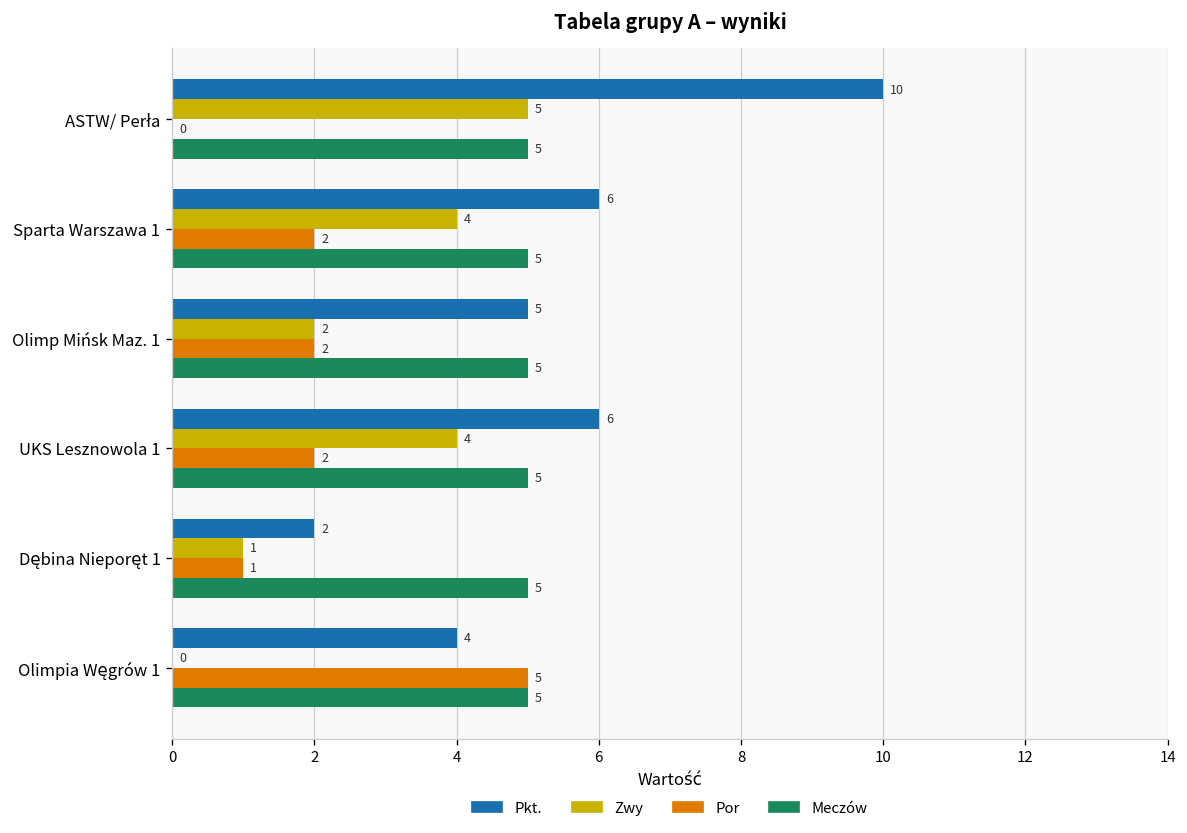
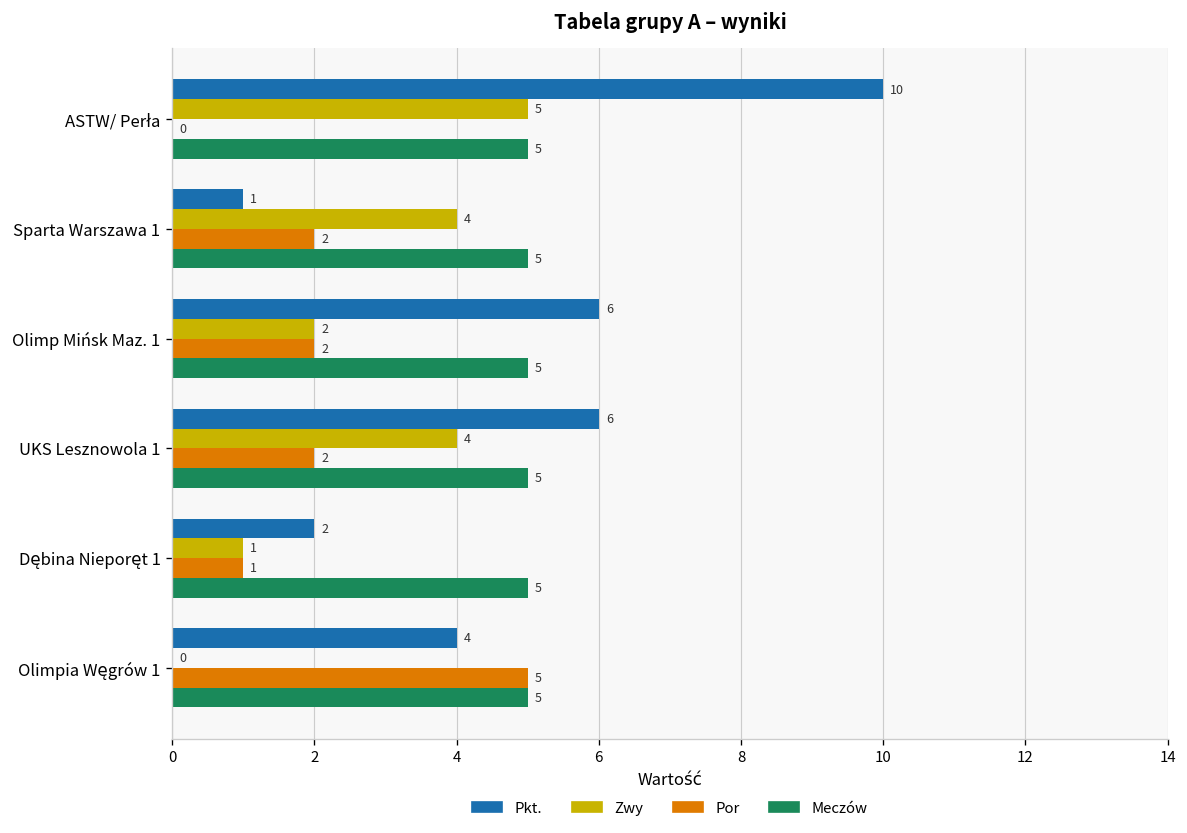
Pkt., Sparta Warszawa 1: 6 -> 1
Pkt., Olimp Mińsk Maz. 1: 5 -> 6
